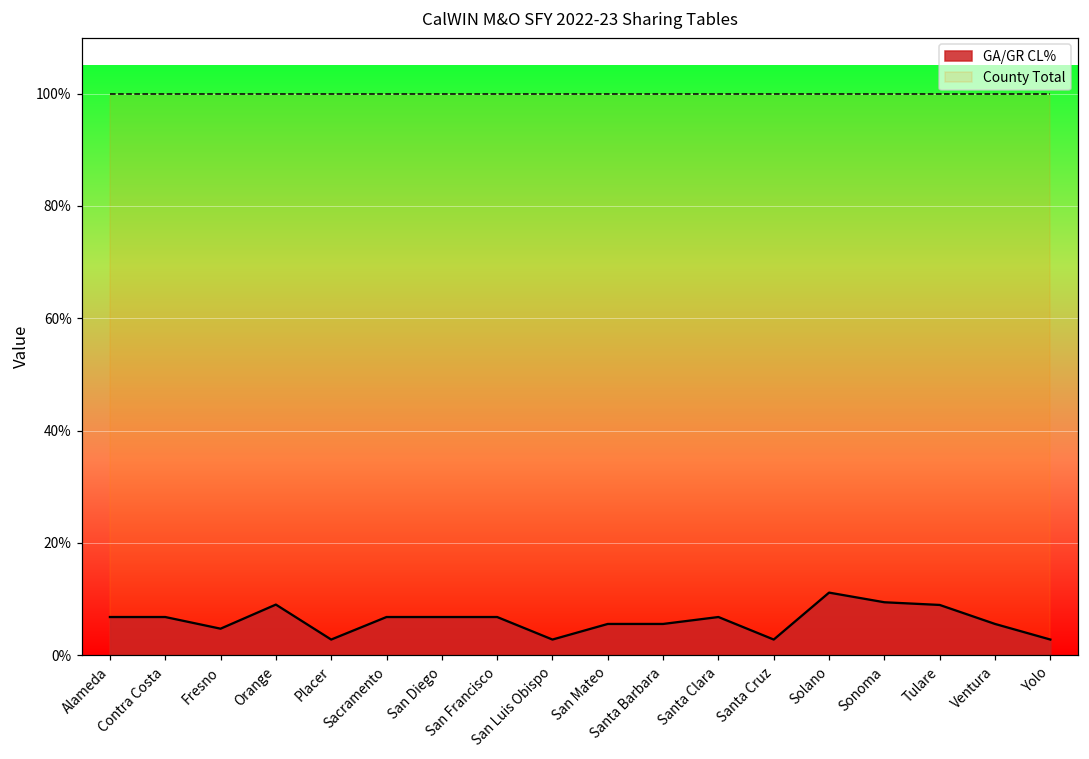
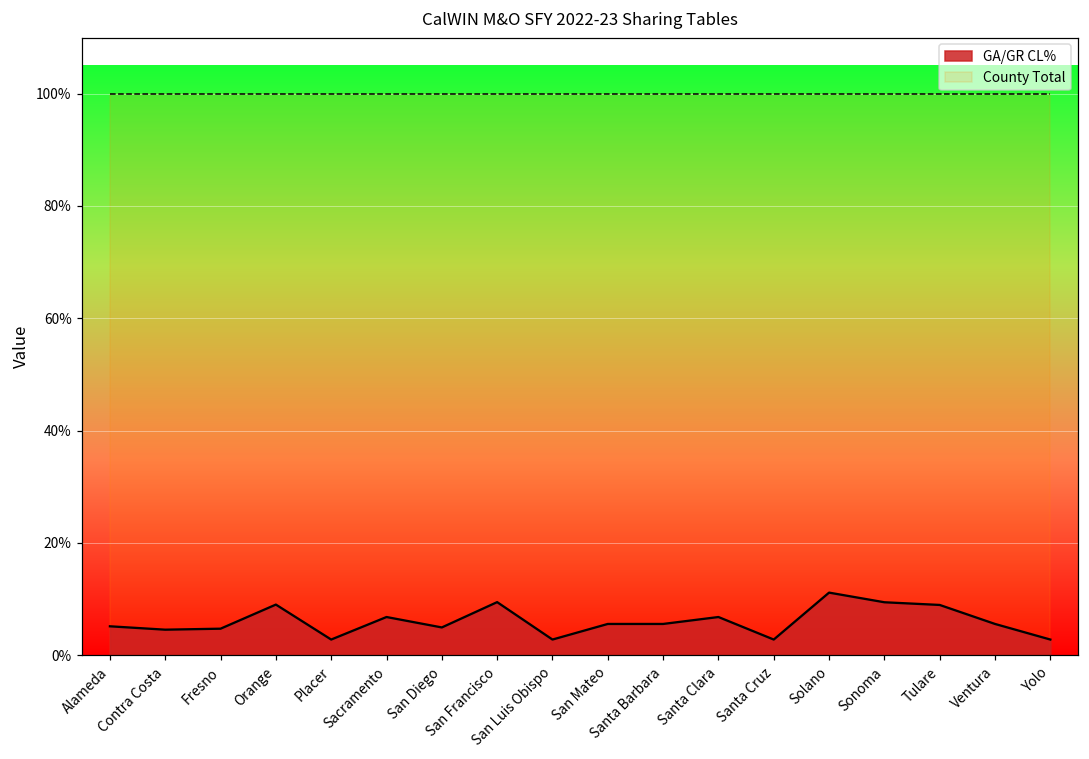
GA/GR CL%, Alameda: 7% -> 5%
GA/GR CL%, Contra Costa: 7% -> 5%
GA/GR CL%, San Diego: 7% -> 5%
GA/GR CL%, San Francisco: 7% -> 9%
